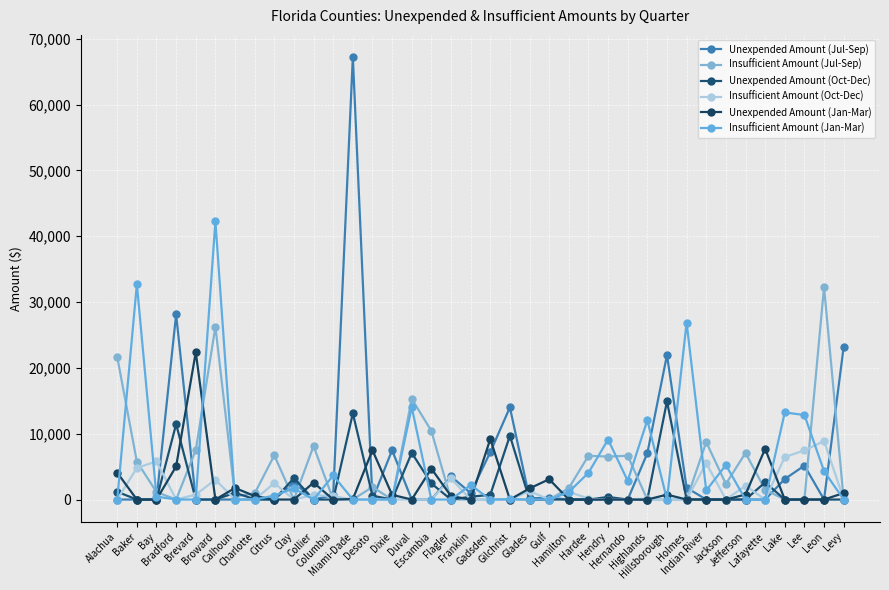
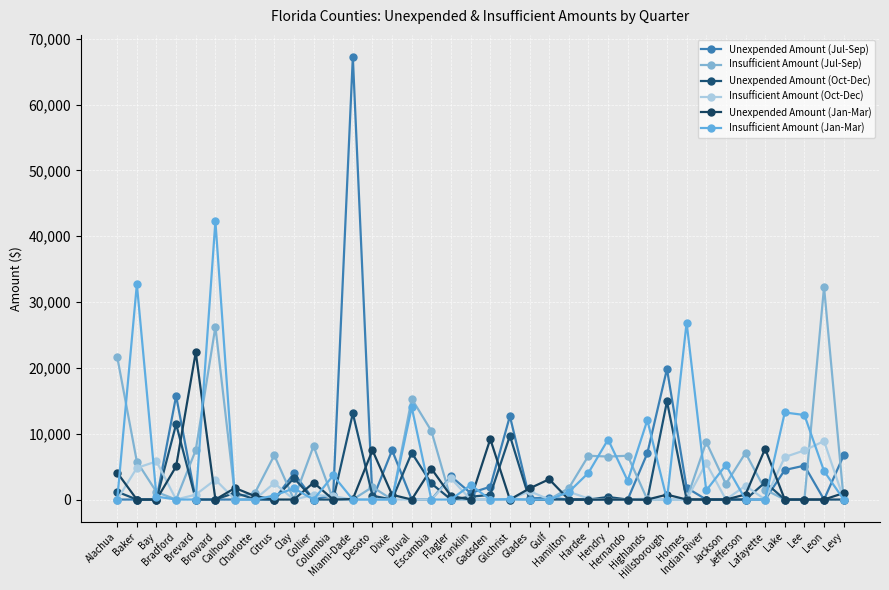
Unexpended Amount (Jul-Sep), Bradford: 28,000 -> 16,000
Unexpended Amount (Jul-Sep), Clay: 3,000 -> 4,000
Unexpended Amount (Jul-Sep), Gadsden: 7,000 -> 2,000
Unexpended Amount (Jul-Sep), Gilchrist: 14,000 -> 13,000
Unexpended Amount (Jul-Sep), Hillsborough: 22,000 -> 20,000
Unexpended Amount (Jul-Sep), Lake: 3,000 -> 4,000
Unexpended Amount (Jul-Sep), Levy: 23,000 -> 7,000
